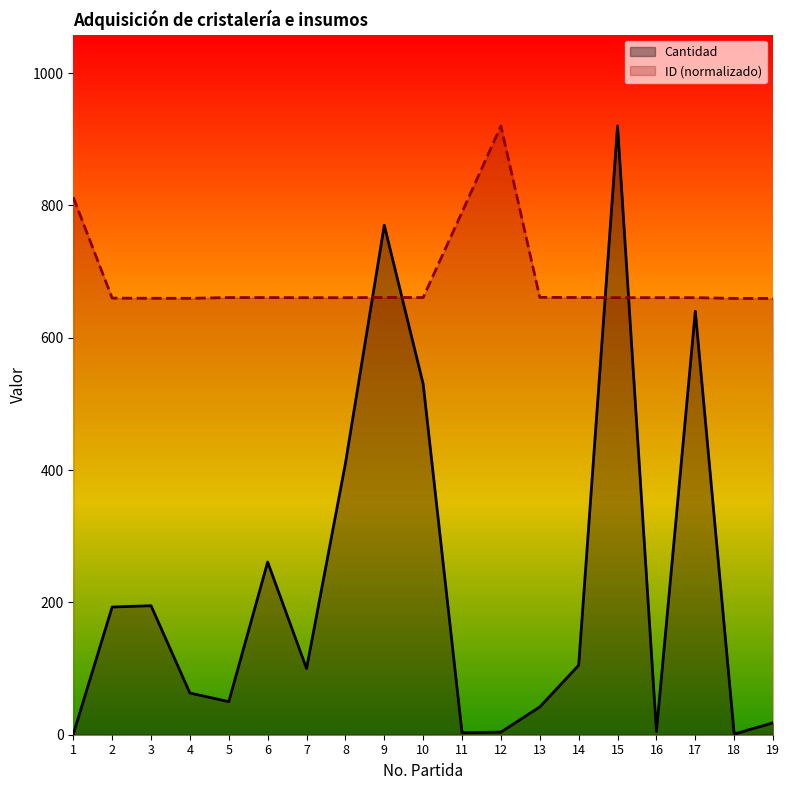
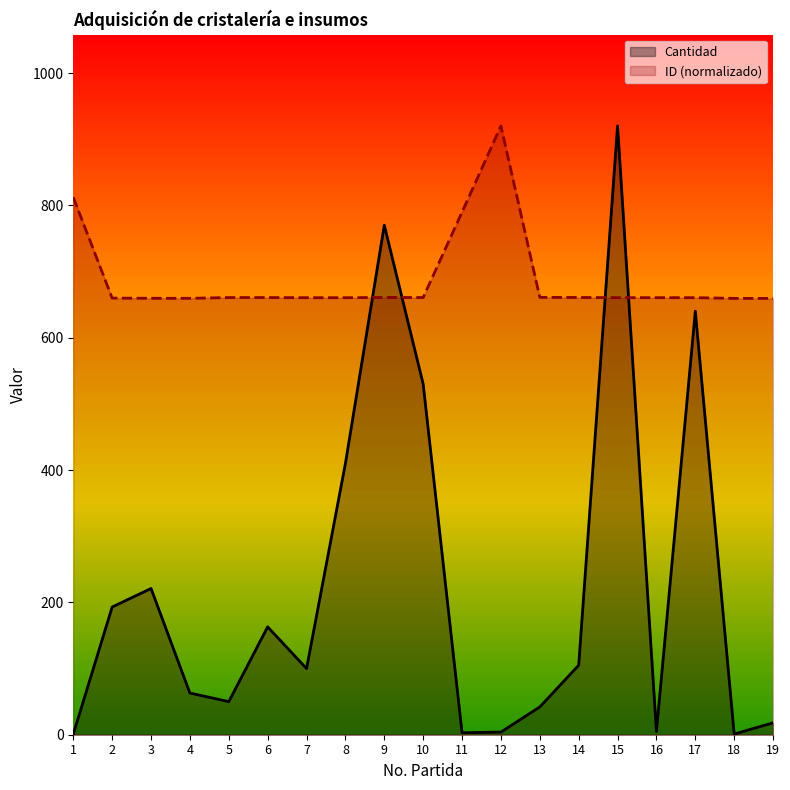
Cantidad, 3: 200 -> 220
Cantidad, 6: 260 -> 160
